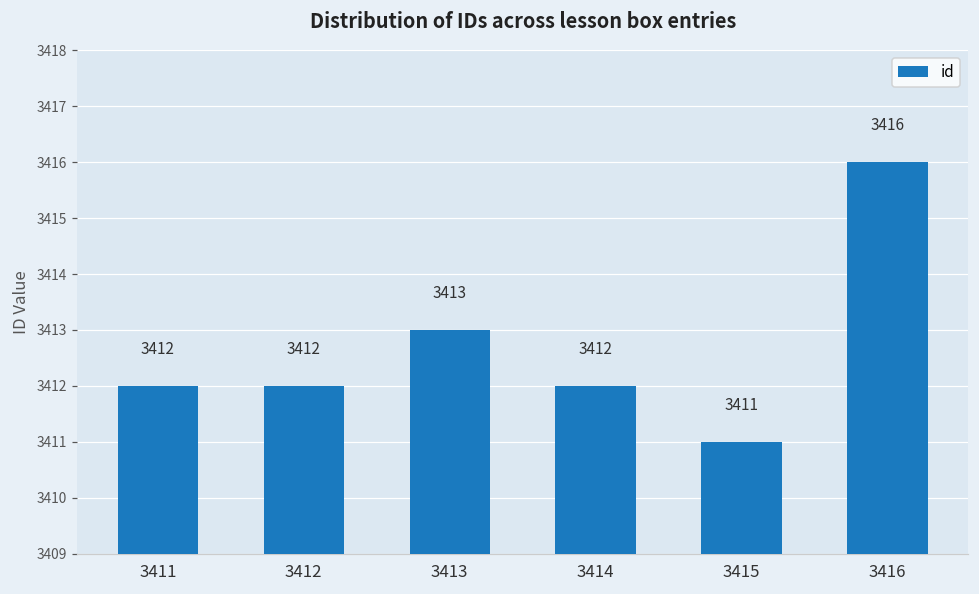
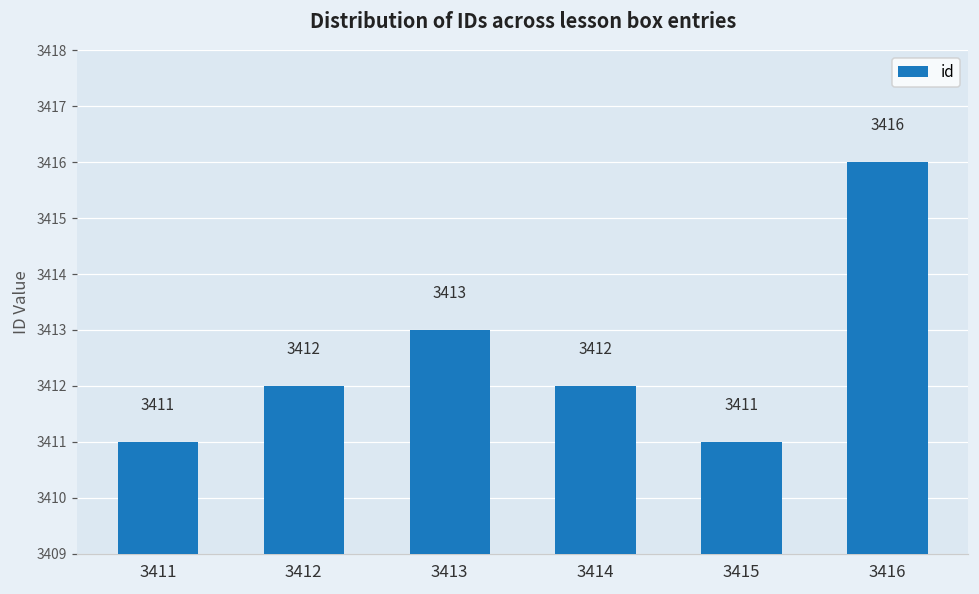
3411: 3412 -> 3411
